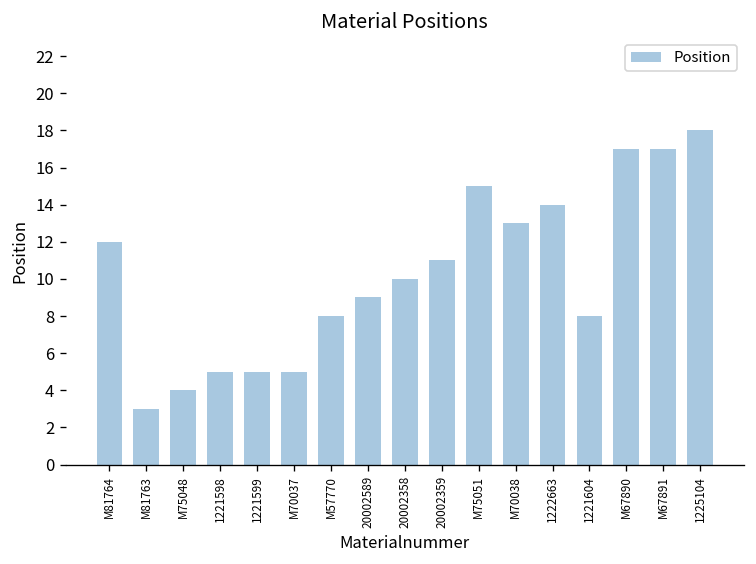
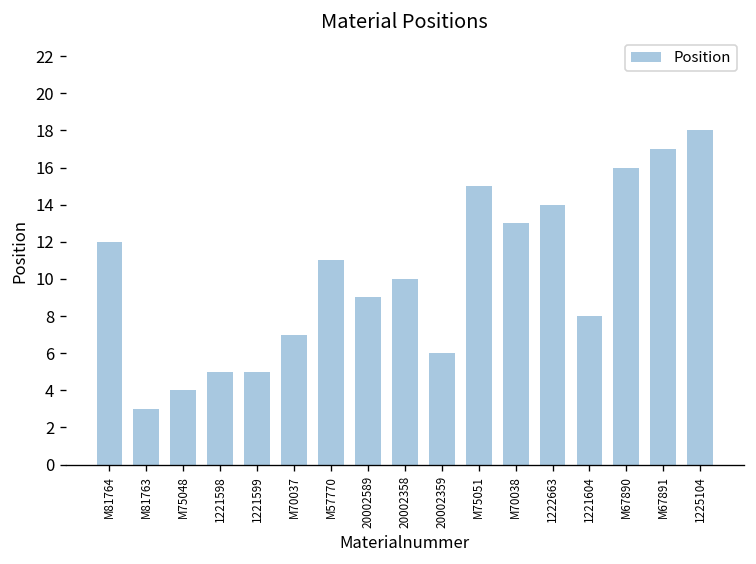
M70037: 5 -> 7
M57770: 8 -> 11
20002359: 11 -> 6
M67890: 17 -> 16
